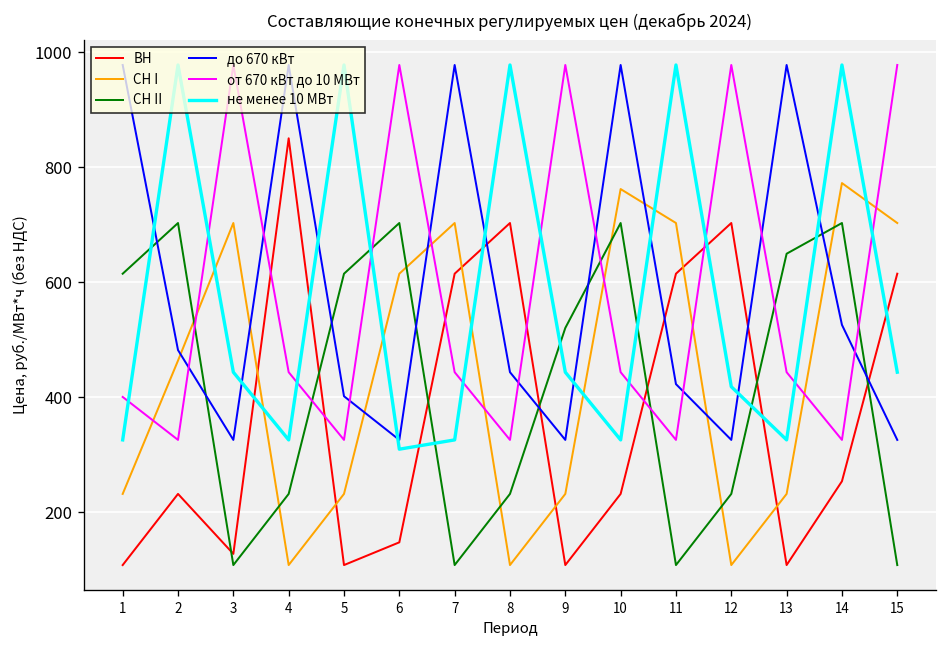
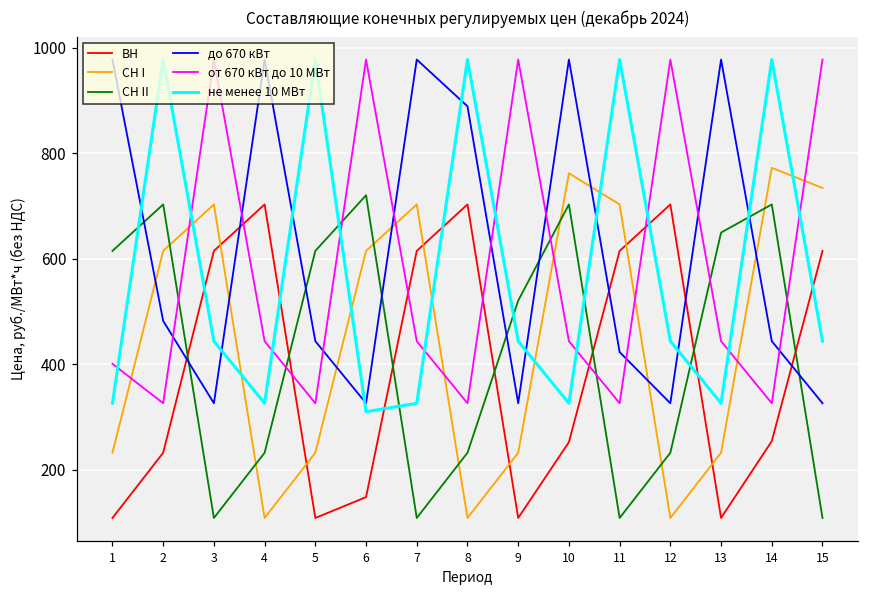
СН I, 2: 460 -> 610
ВН, 3: 130 -> 610
ВН, 4: 850 -> 700
до 670 кВт, 5: 400 -> 440
СН II, 6: 700 -> 720
до 670 кВт, 8: 440 -> 890
ВН, 10: 230 -> 250
не менее 10 МВт, 12: 420 -> 440
до 670 кВт, 14: 530 -> 440
СН I, 15: 700 -> 730
